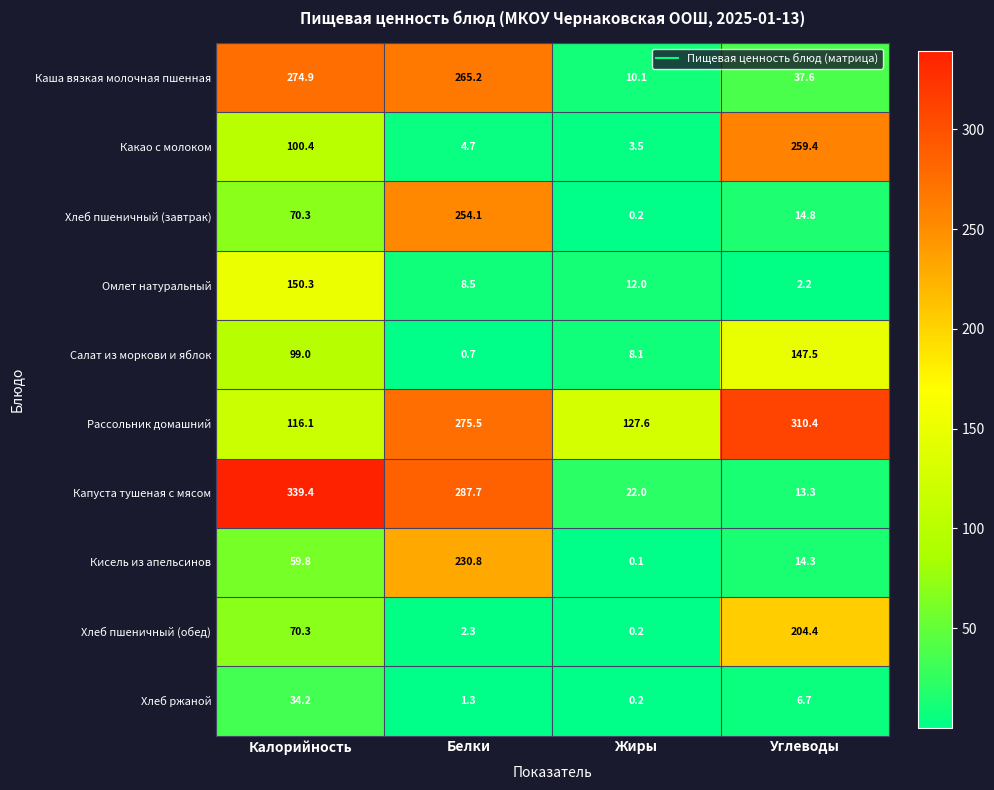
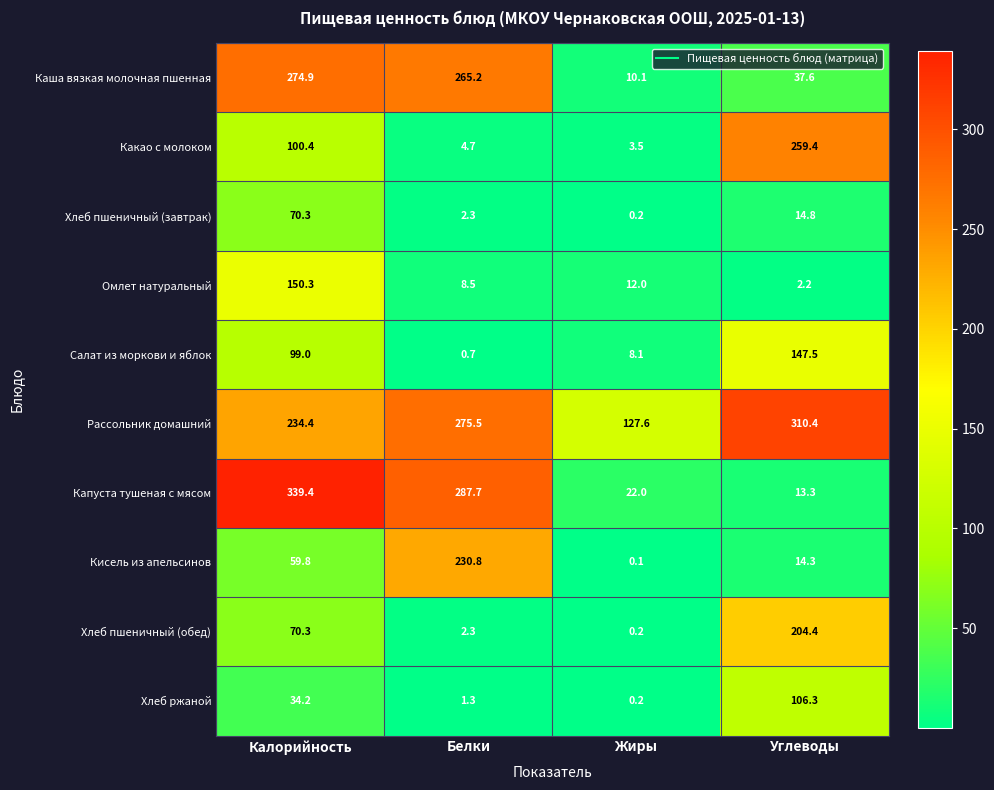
Хлеб пшеничный (завтрак), Белки: 254.1 -> 2.3
Рассольник домашний, Калорийность: 116.1 -> 234.4
Хлеб ржаной, Углеводы: 6.7 -> 106.3
